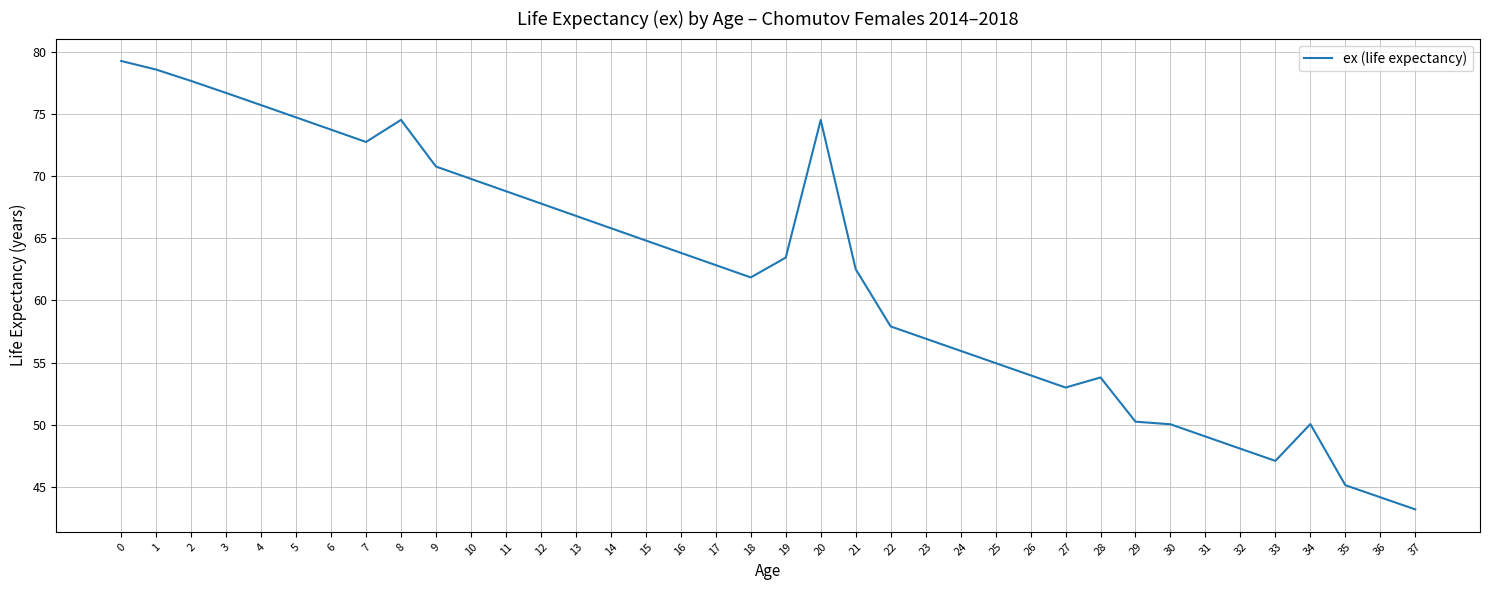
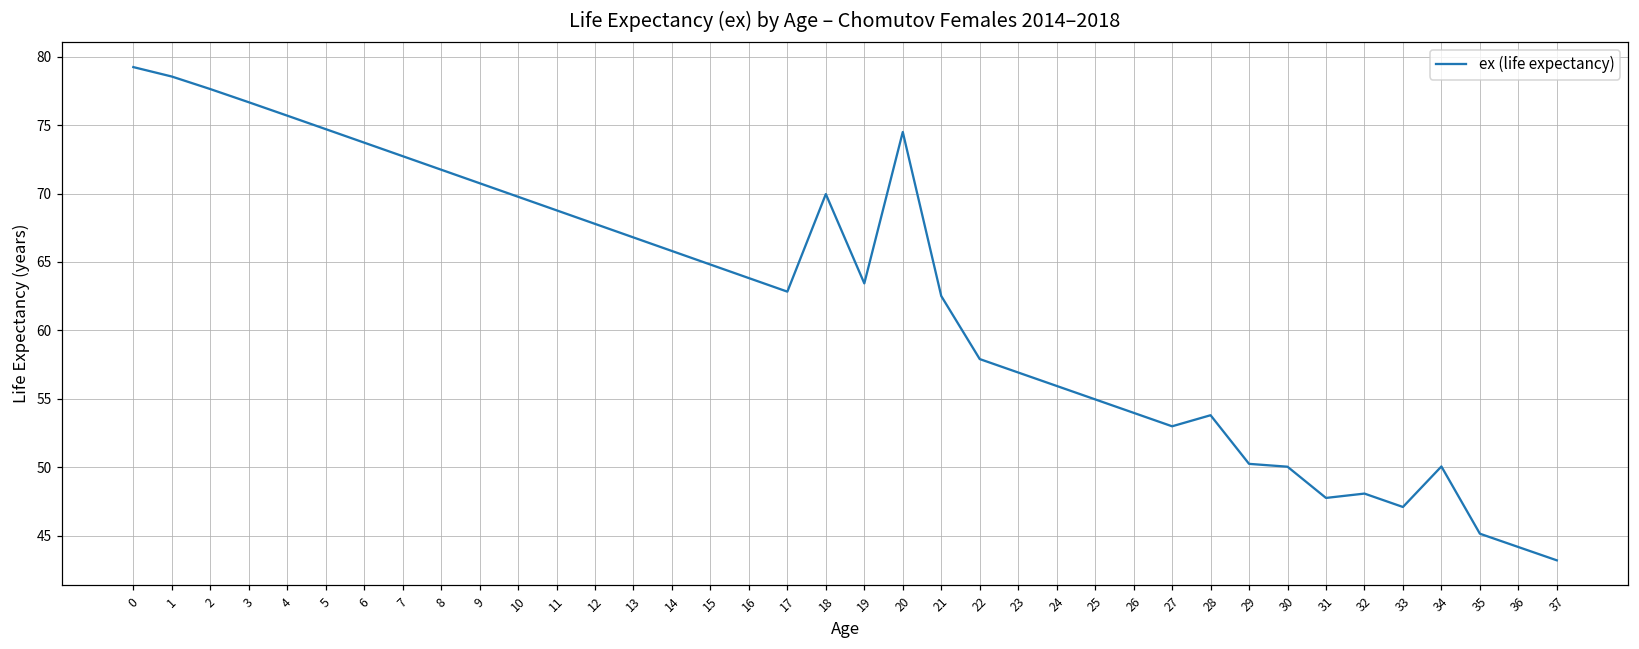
8: 74.5 -> 71.7
18: 61.8 -> 70.0
31: 49.1 -> 47.8
